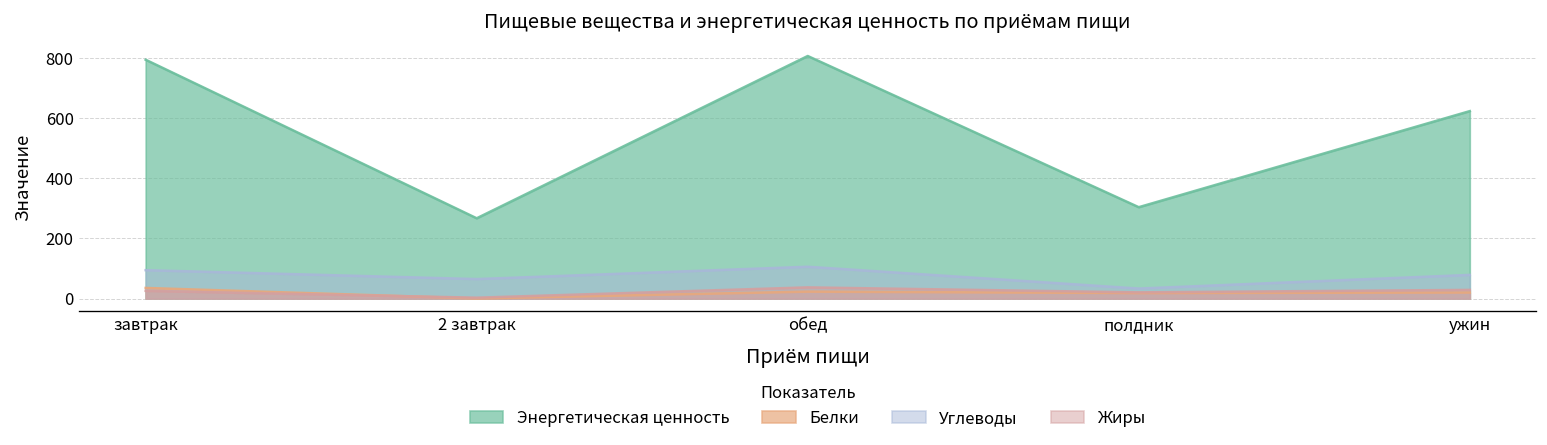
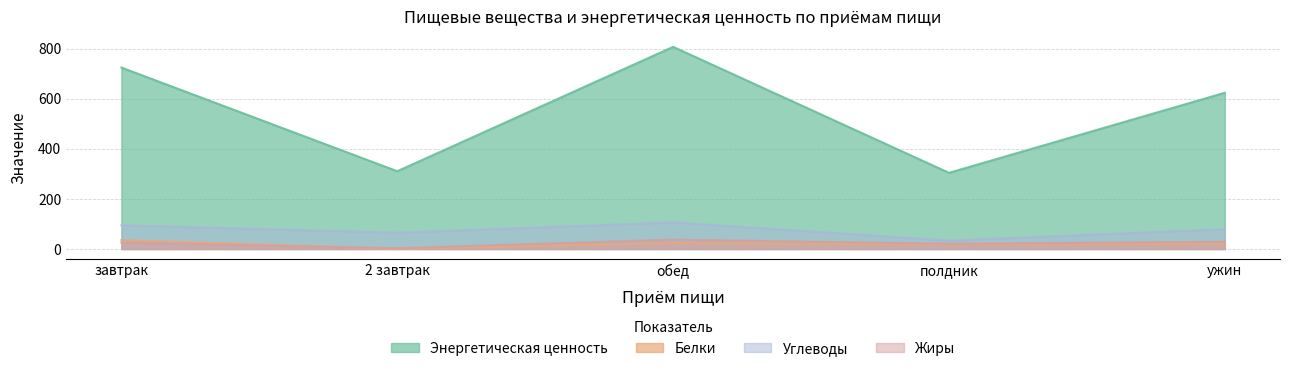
Энергетическая ценность, завтрак: 790 -> 720
Энергетическая ценность, 2 завтрак: 270 -> 310
